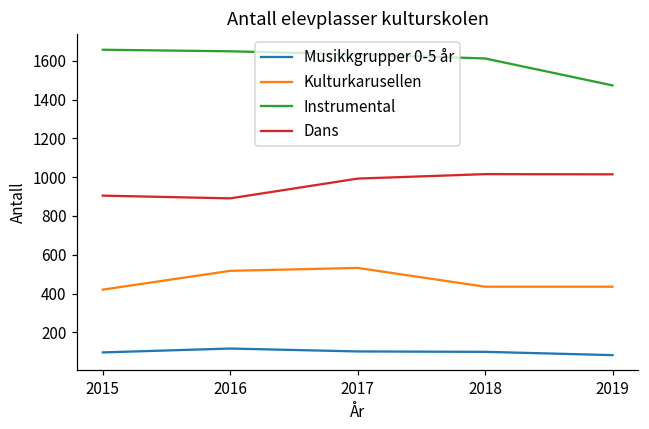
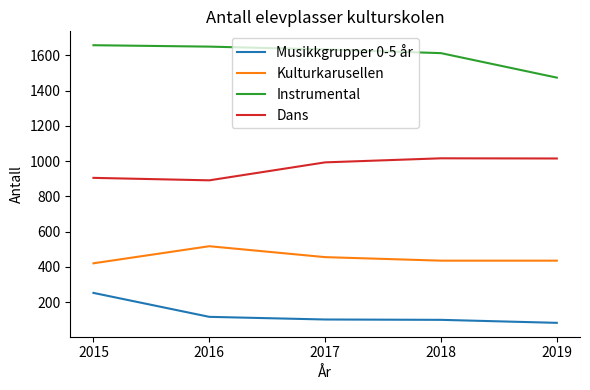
Musikkgrupper 0-5 år, 2015: 100 -> 250
Kulturkarusellen, 2017: 530 -> 460
